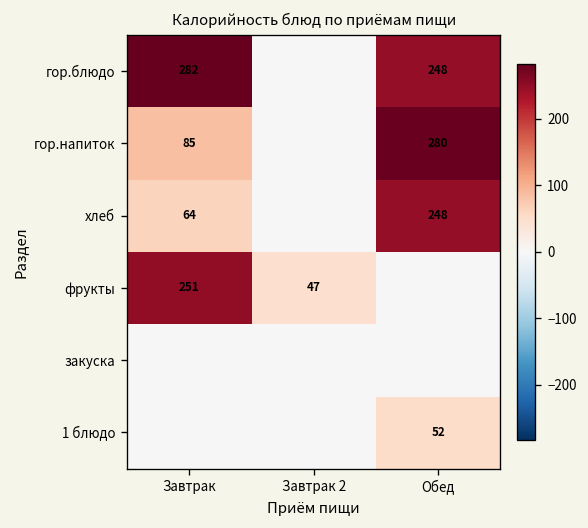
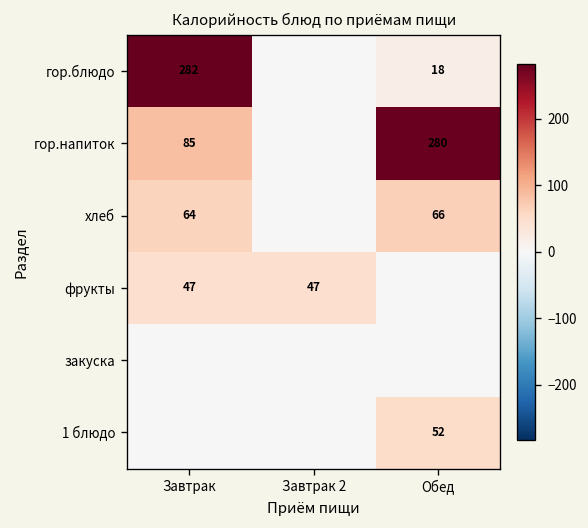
гор.блюдо, Обед: 248 -> 18
хлеб, Обед: 248 -> 66
фрукты, Завтрак: 251 -> 47
